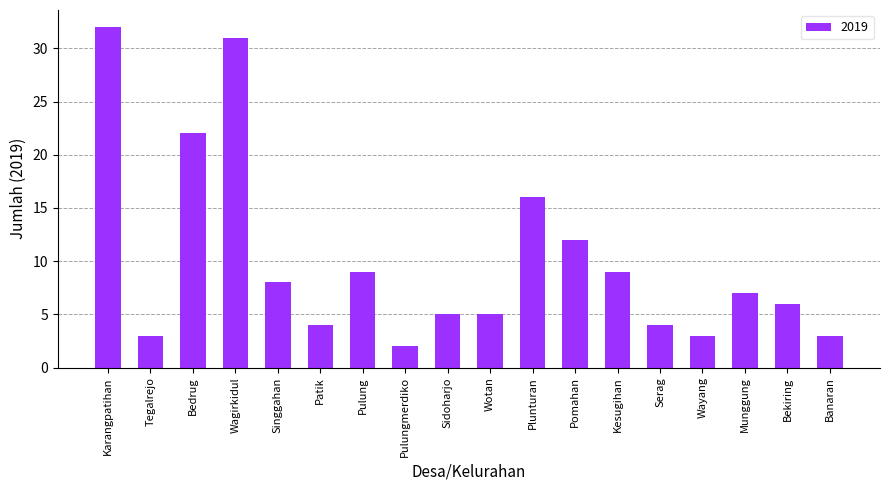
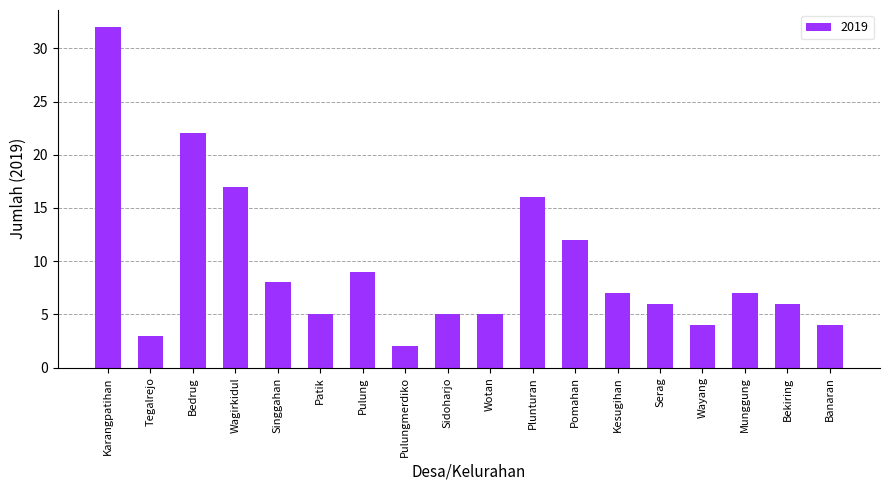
Wagirkidul: 31 -> 17
Patik: 4 -> 5
Kesugihan: 9 -> 7
Serag: 4 -> 6
Wayang: 3 -> 4
Banaran: 3 -> 4
